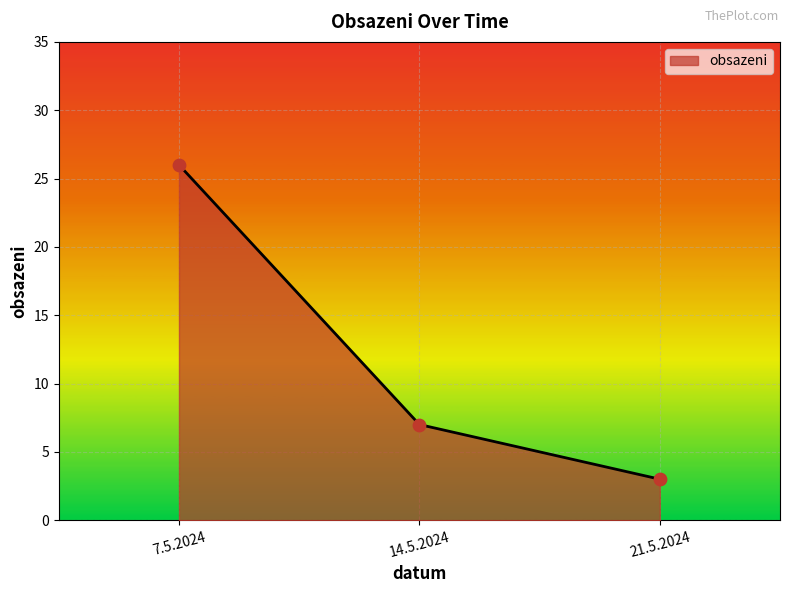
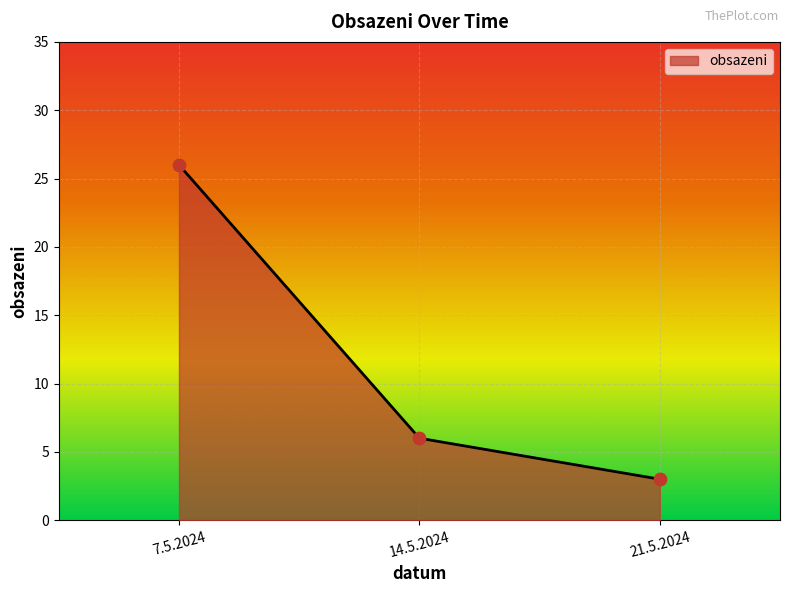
14.5.2024: 7 -> 6
